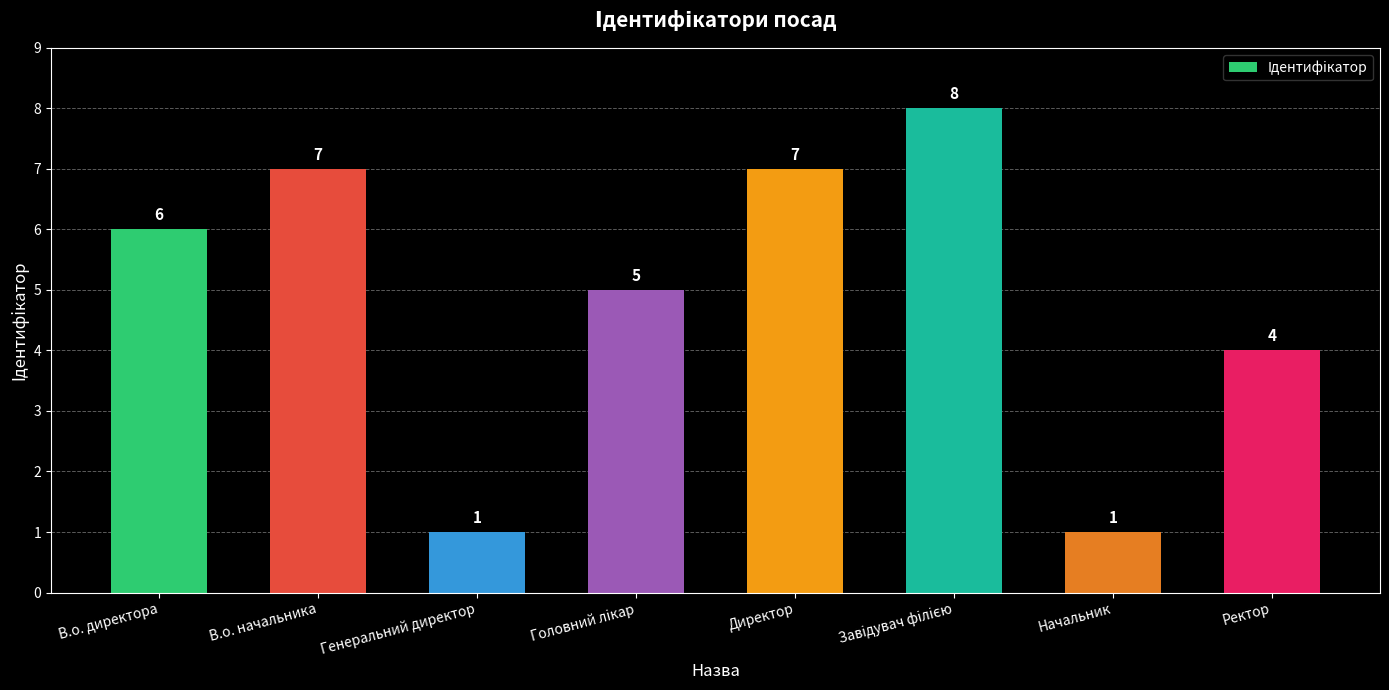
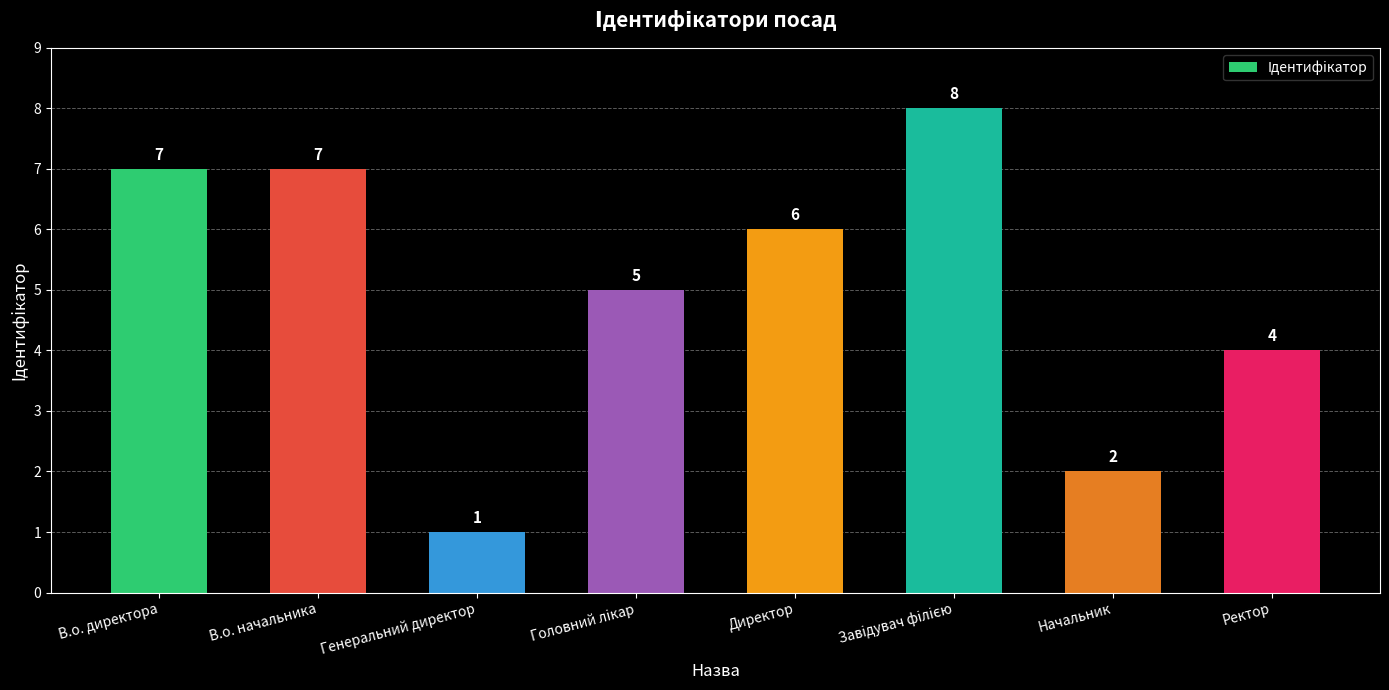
В.о. директора: 6 -> 7
Директор: 7 -> 6
Начальник: 1 -> 2
